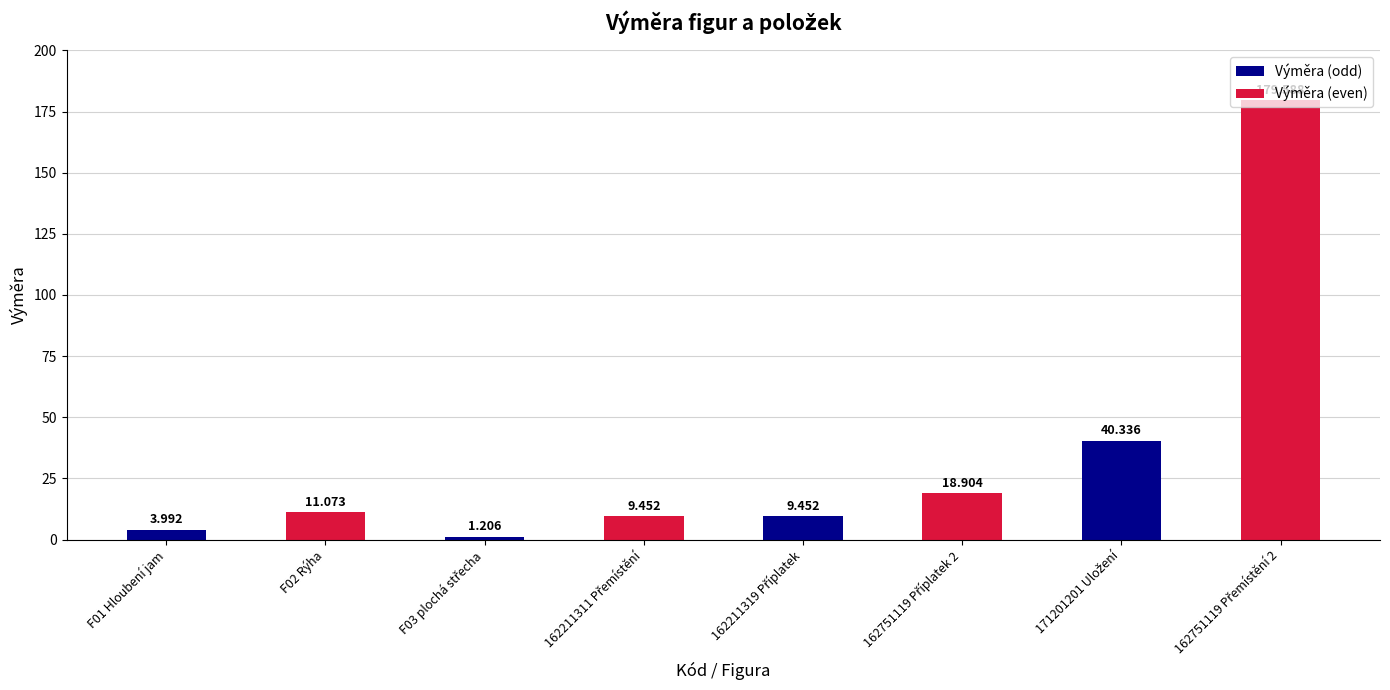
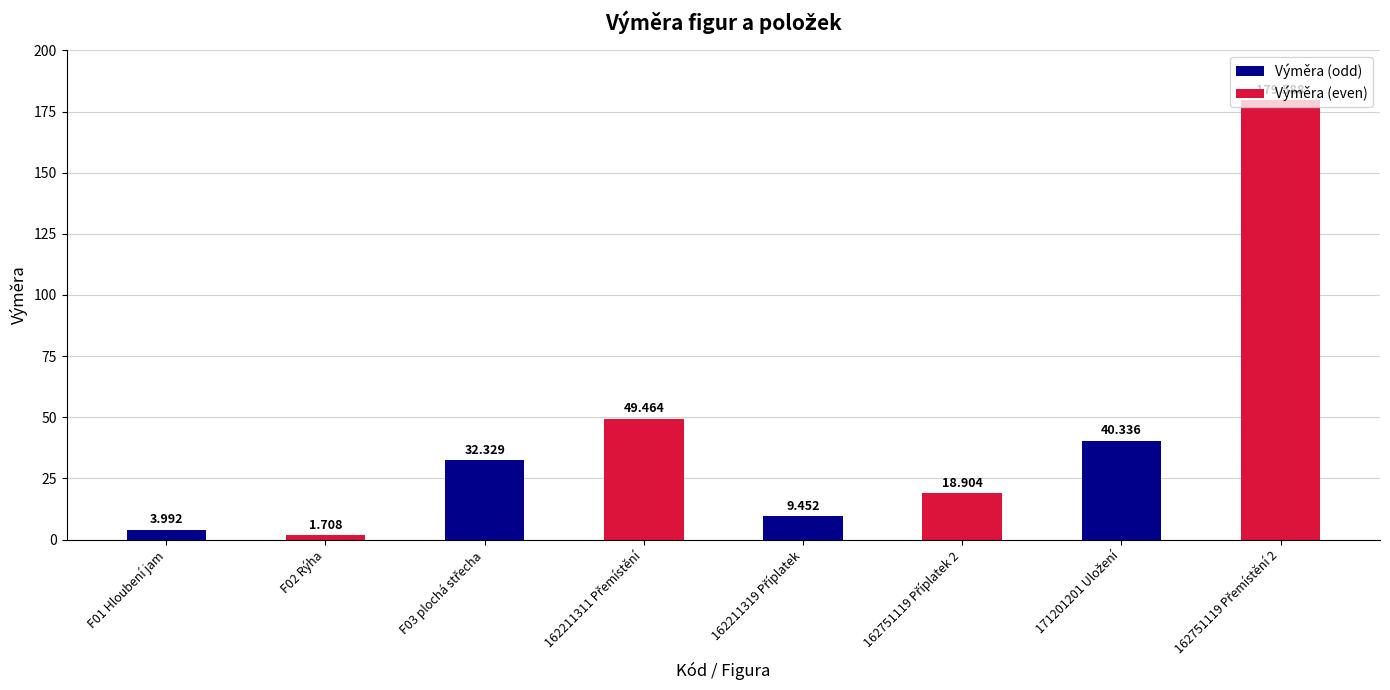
F02 Rýha: 11.073 -> 1.708
F03 plochá střecha: 1.206 -> 32.329
162211311 Přemístění: 9.452 -> 49.464
